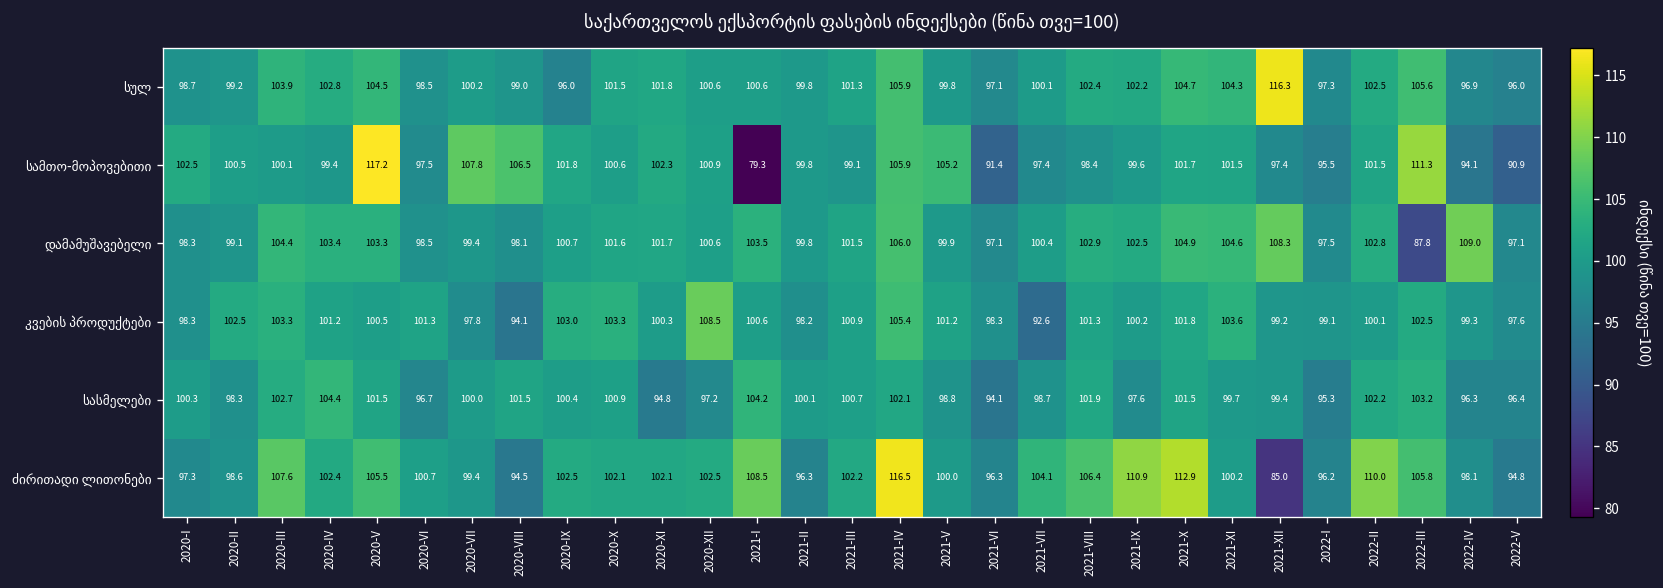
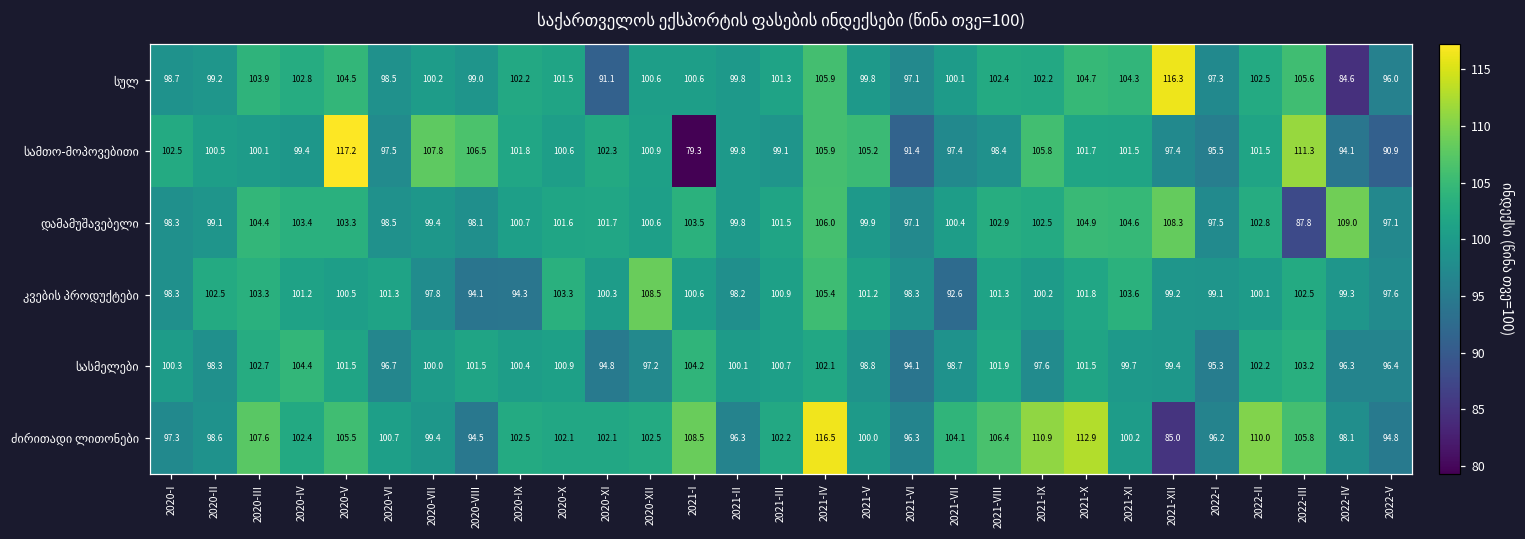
სულ, 2020-IX: 96.0 -> 102.2
სულ, 2020-XI: 101.8 -> 91.1
სულ, 2022-IV: 96.9 -> 84.6
სამთო-მოპოვებითი, 2021-IX: 99.6 -> 105.8
კვების პროდუქტები, 2020-IX: 103.0 -> 94.3
